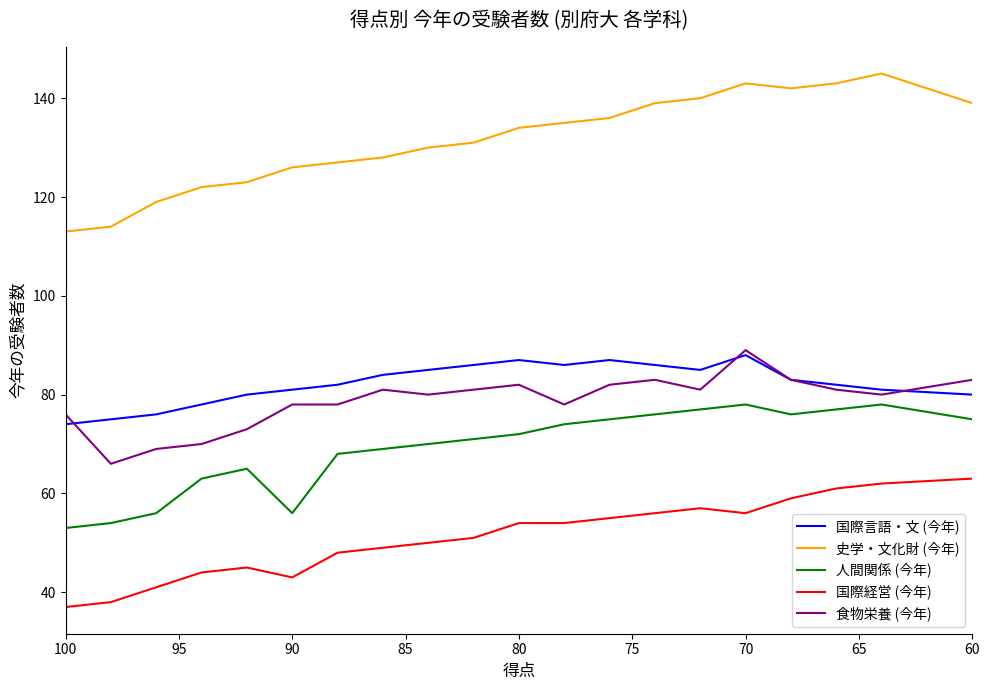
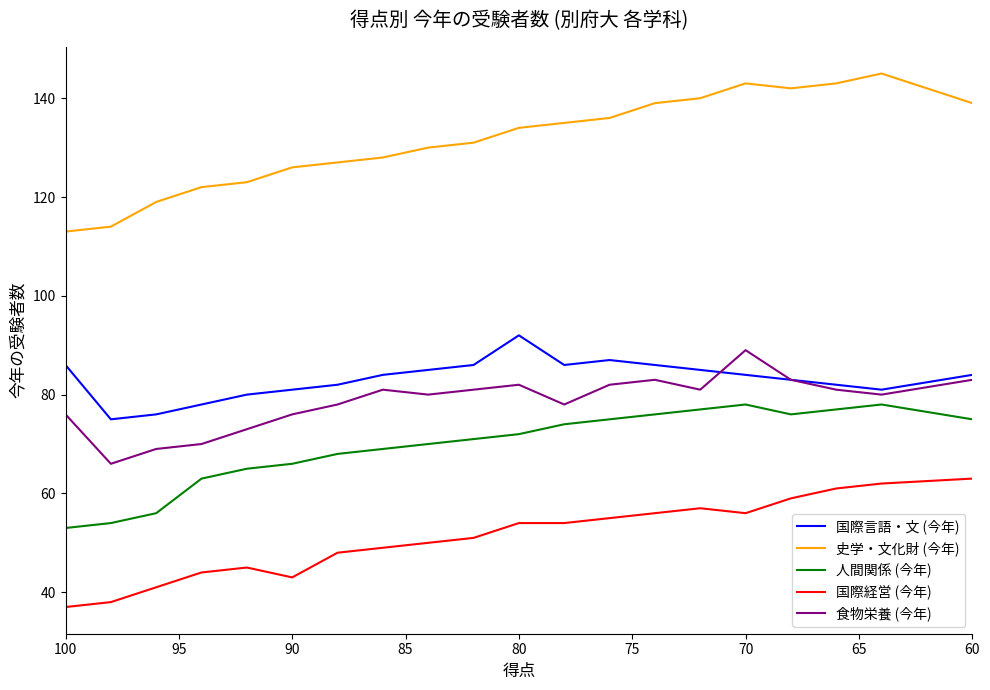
国際言語・文 (今年), 100: 74 -> 86
人間関係 (今年), 90: 56 -> 66
食物栄養 (今年), 90: 78 -> 76
国際言語・文 (今年), 80: 87 -> 92
国際言語・文 (今年), 70: 88 -> 84
国際言語・文 (今年), 60: 80 -> 84
